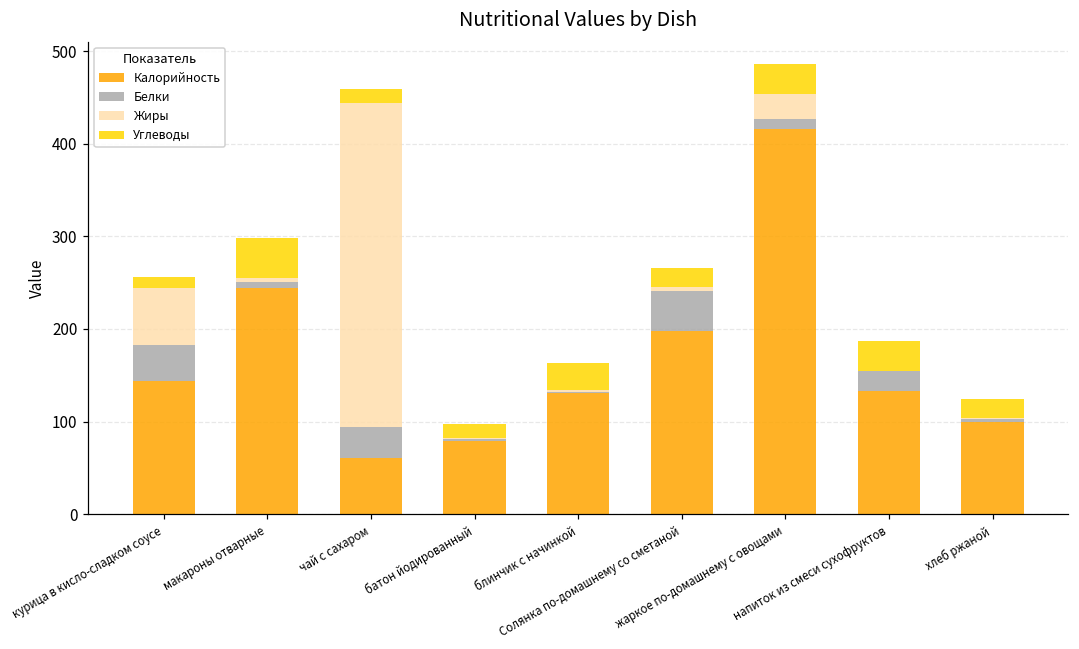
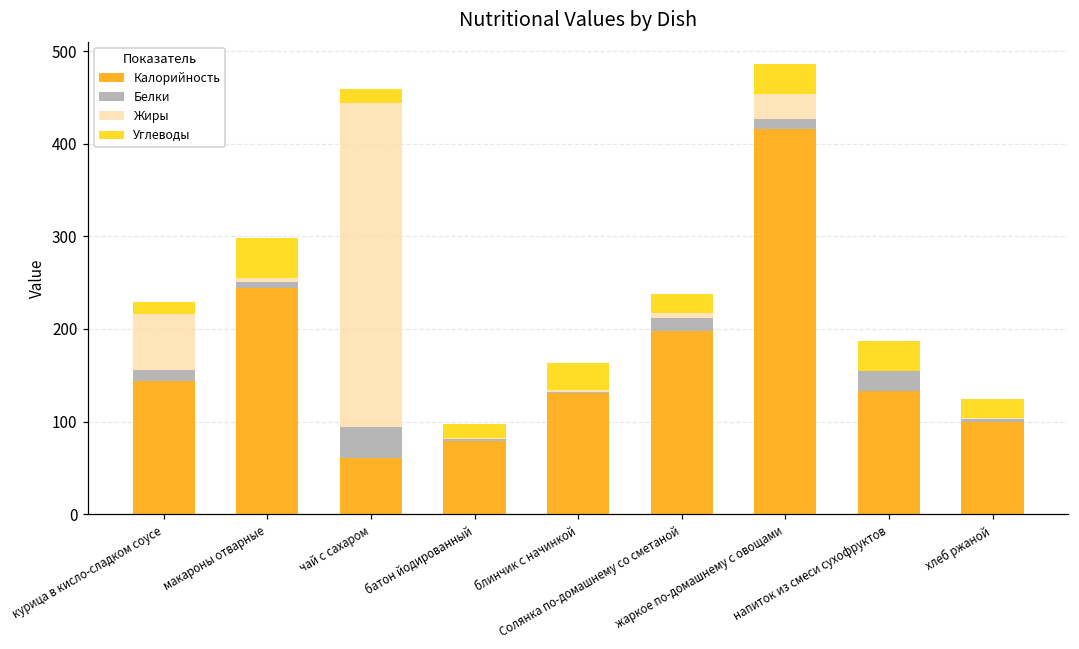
Белки, курица в кисло-сладком соусе: 40 -> 10
Белки, Солянка по-домашнему со сметаной: 40 -> 10
